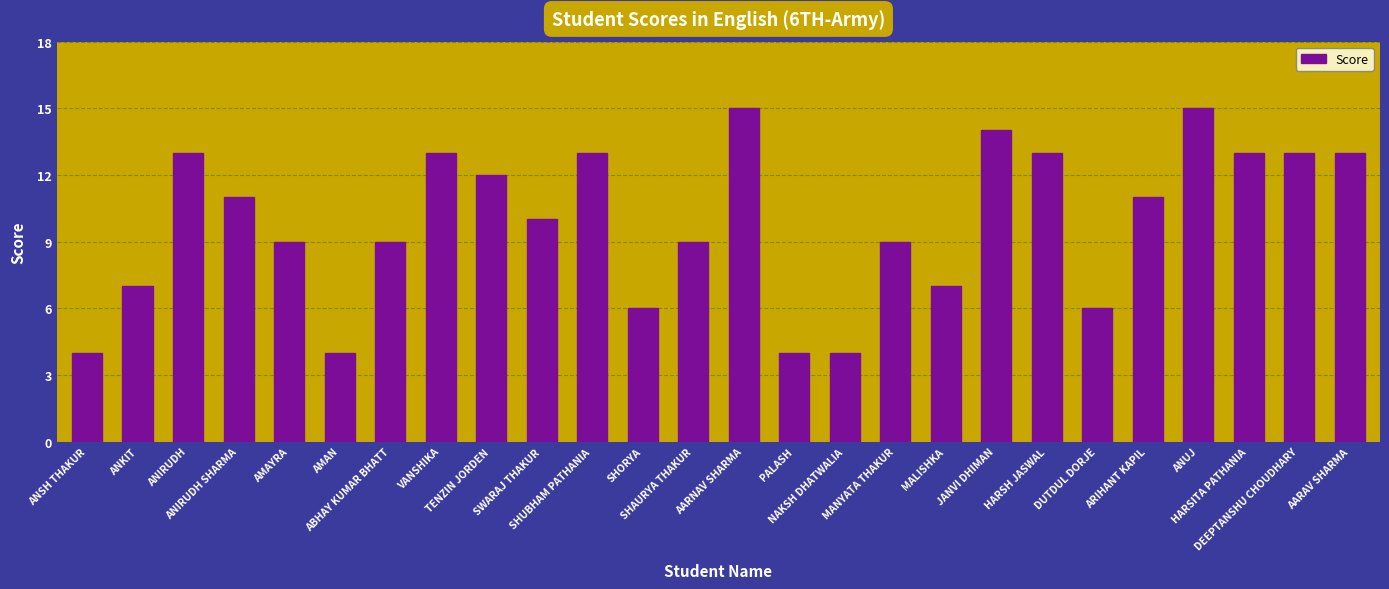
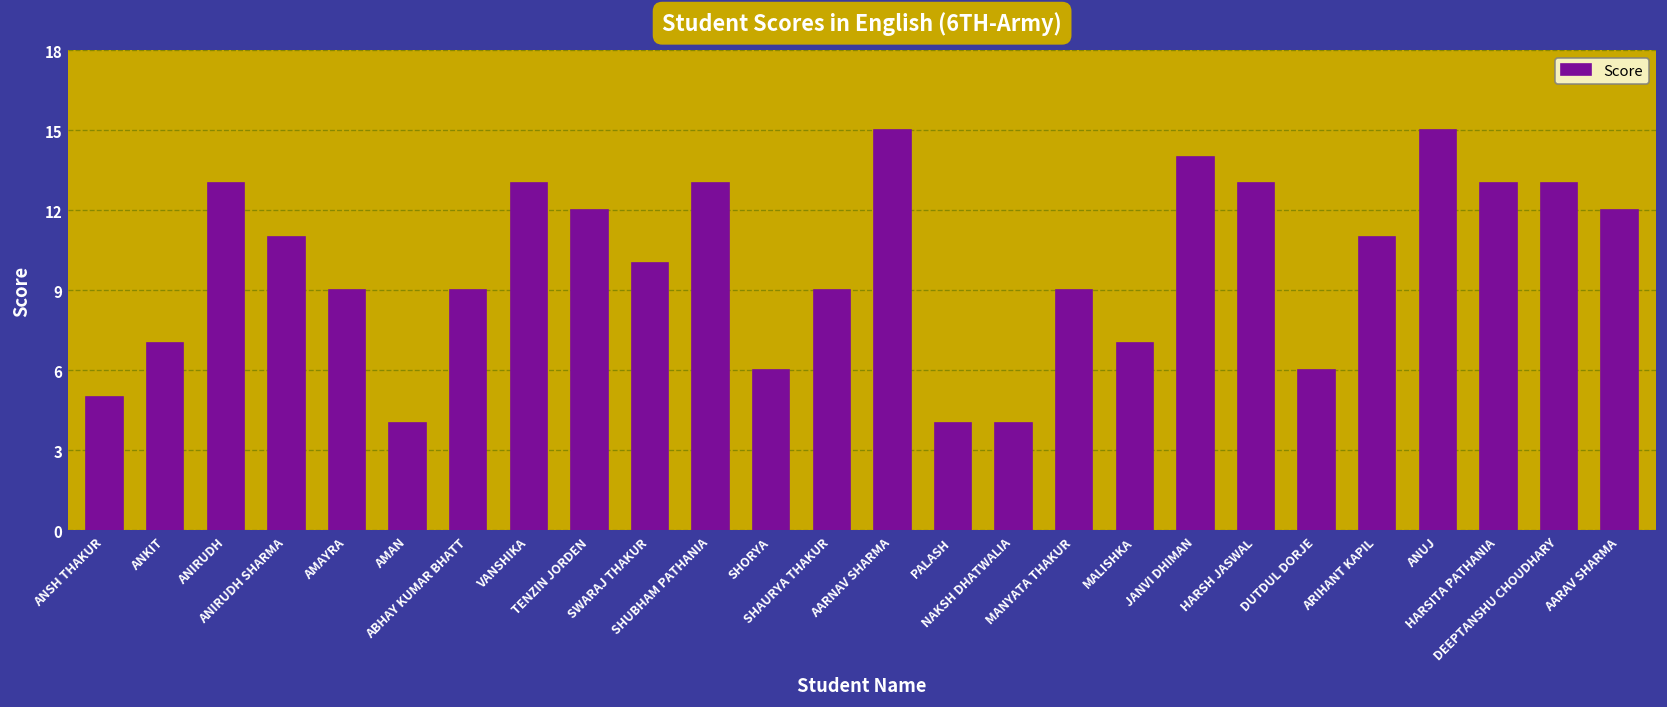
ANSH THAKUR: 4 -> 5
AARAV SHARMA: 13 -> 12
